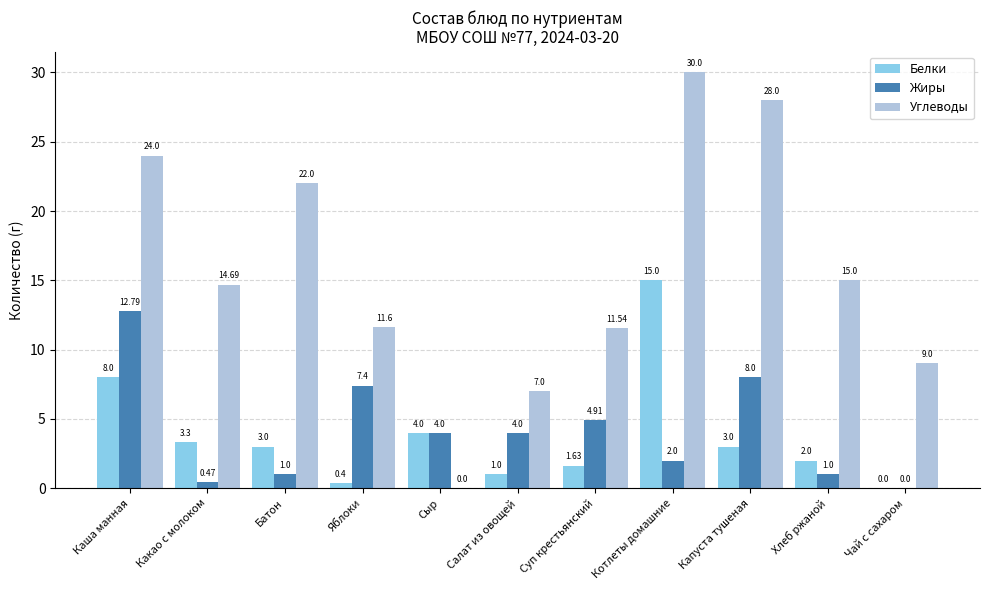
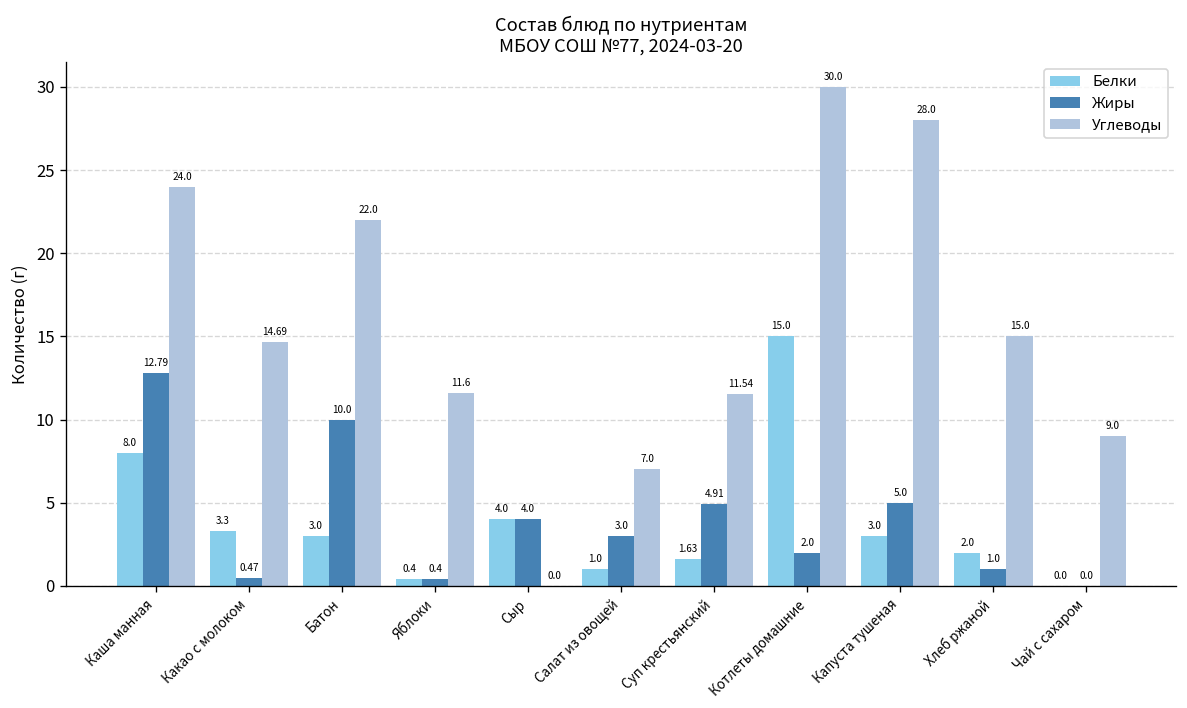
Жиры, Батон: 1.0 -> 10.0
Жиры, Яблоки: 7.4 -> 0.4
Жиры, Салат из овощей: 4.0 -> 3.0
Жиры, Капуста тушеная: 8.0 -> 5.0
